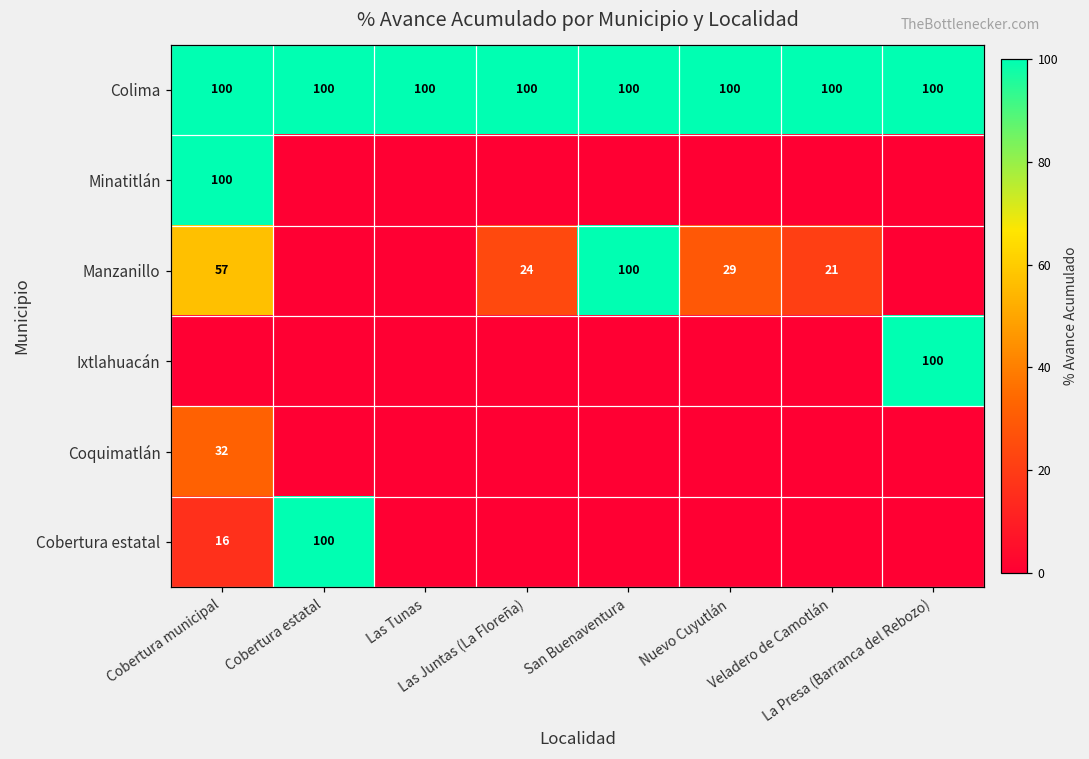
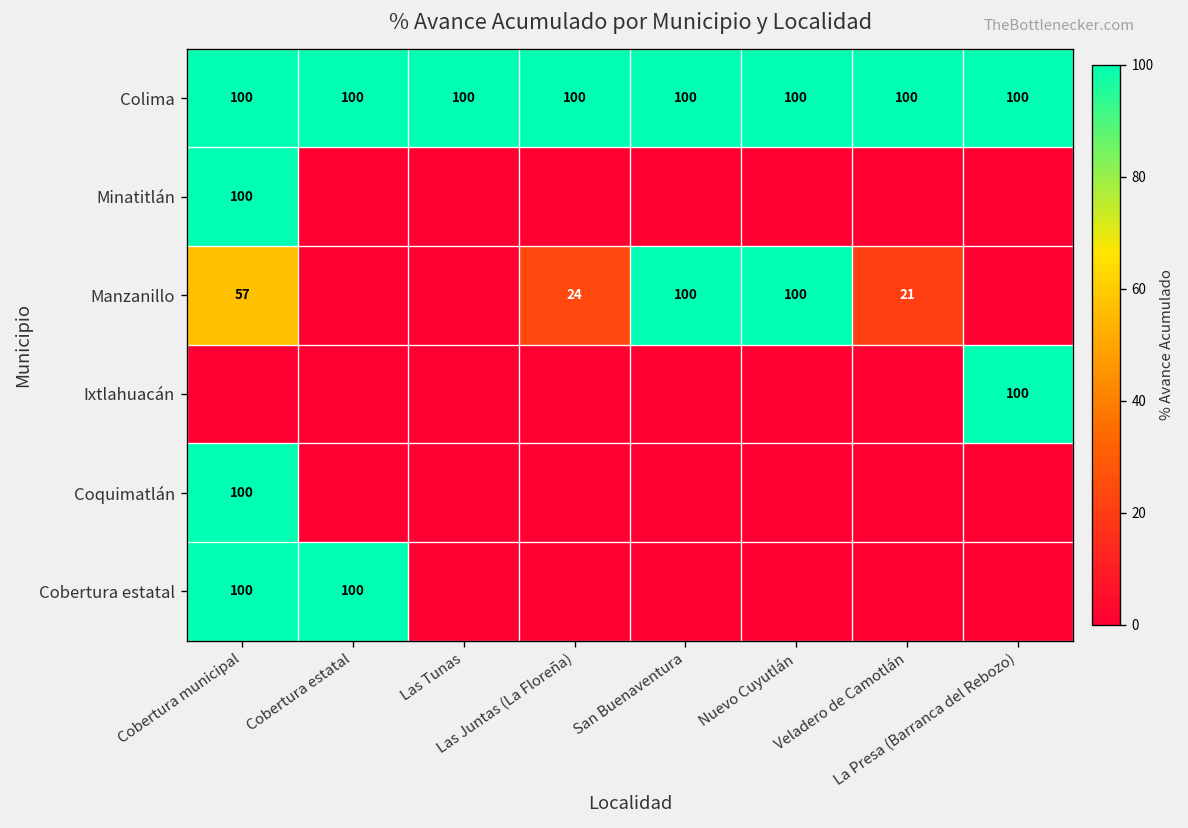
Manzanillo, Nuevo Cuyutlán: 29 -> 100
Coquimatlán, Cobertura municipal: 32 -> 100
Cobertura estatal, Cobertura municipal: 16 -> 100
